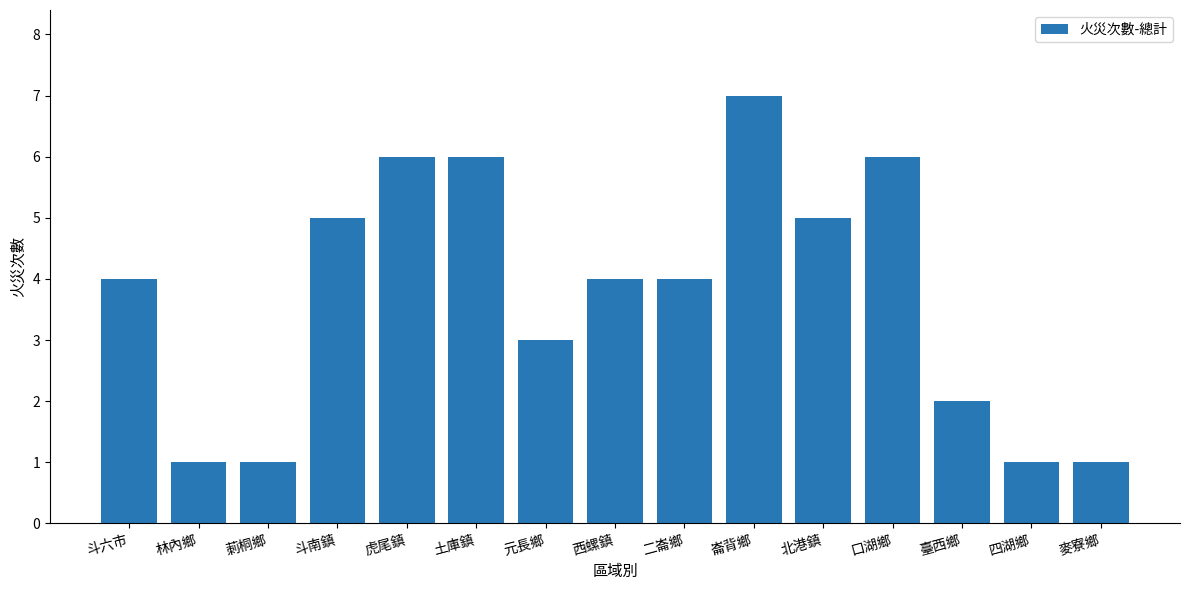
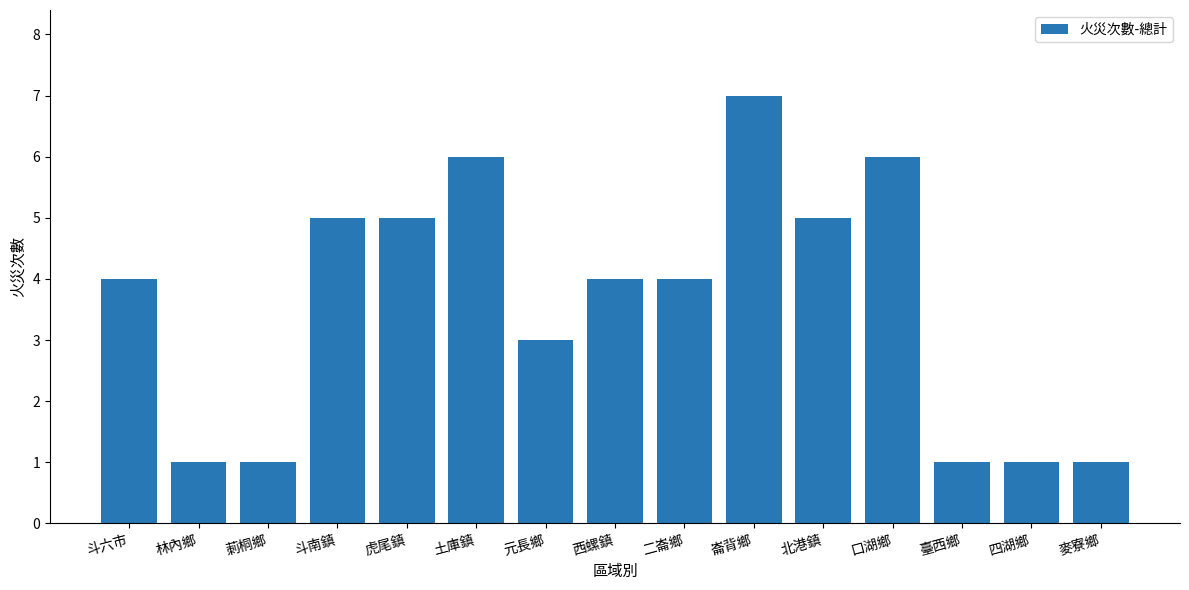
虎尾鎮: 6 -> 5
臺西鄉: 2 -> 1
